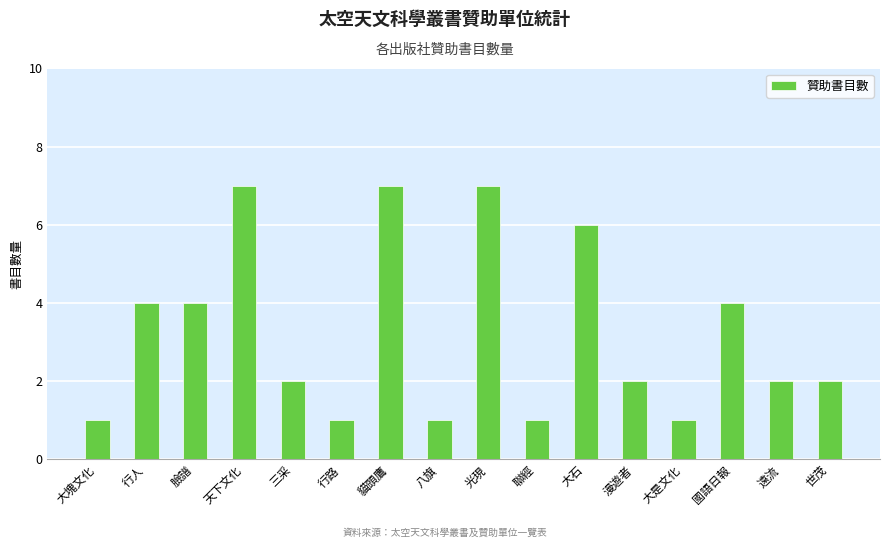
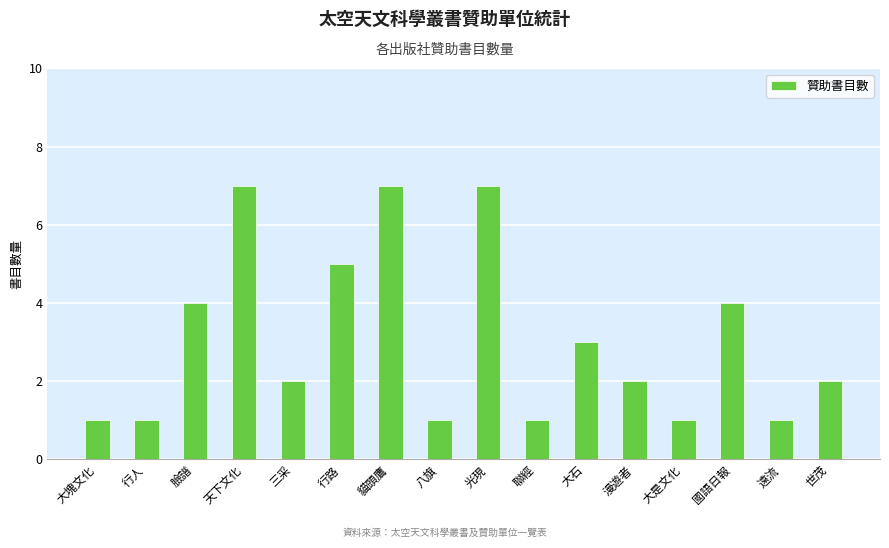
行人: 4 -> 1
行路: 1 -> 5
大石: 6 -> 3
遠流: 2 -> 1
